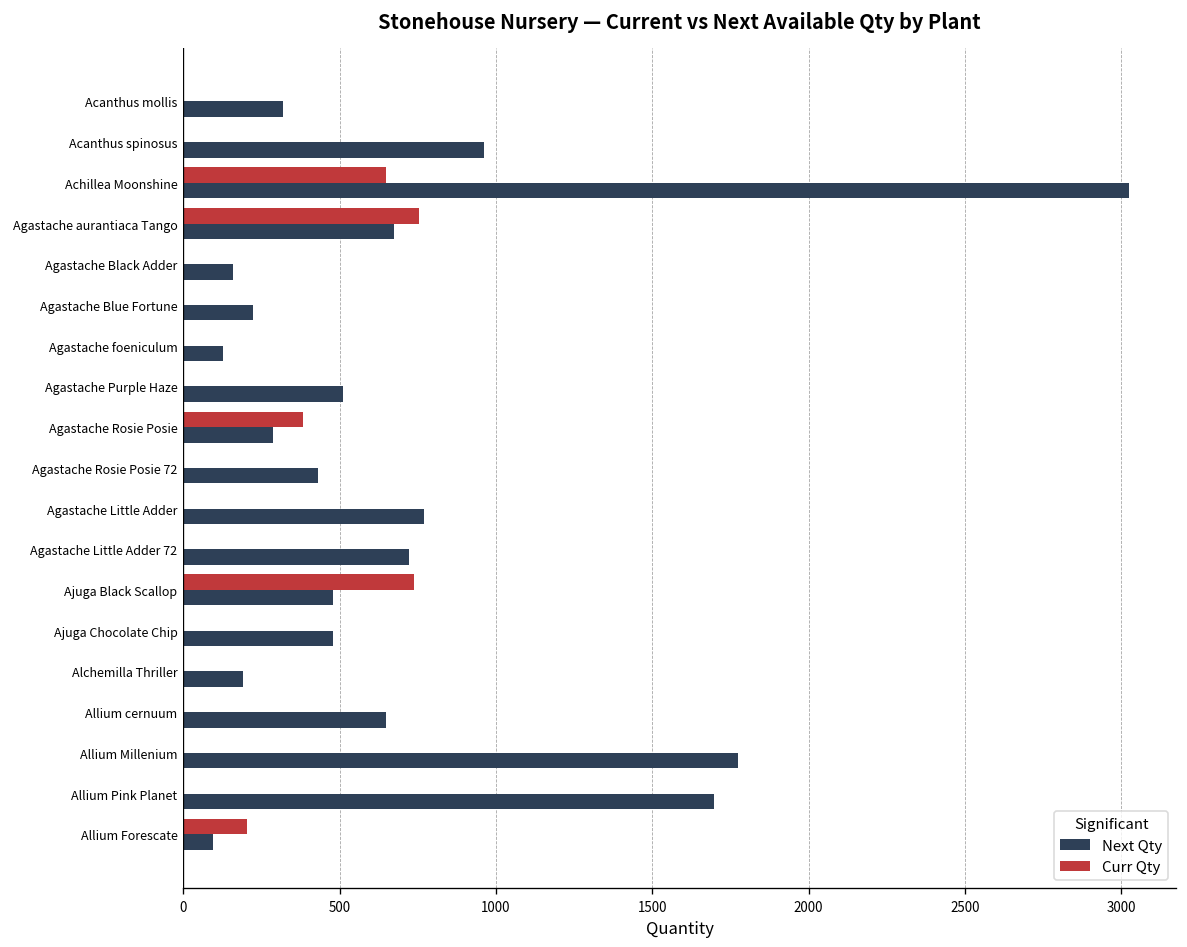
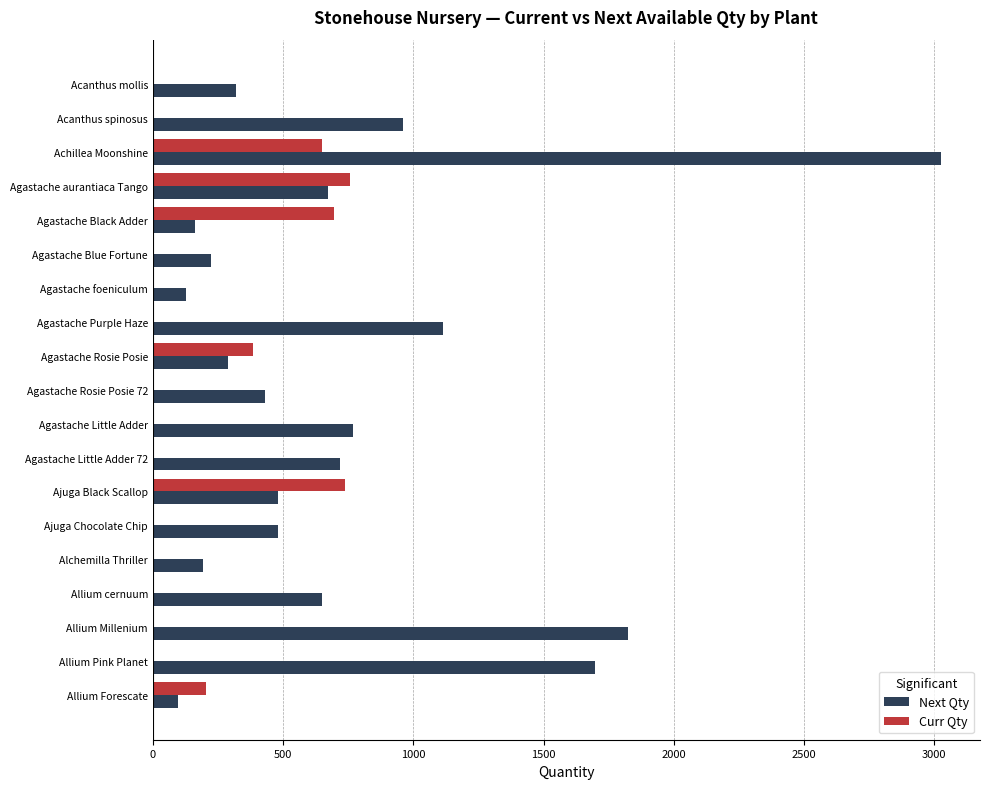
Curr Qty, Agastache Black Adder: 0 -> 690
Next Qty, Agastache Purple Haze: 510 -> 1110
Next Qty, Allium Millenium: 1780 -> 1820
